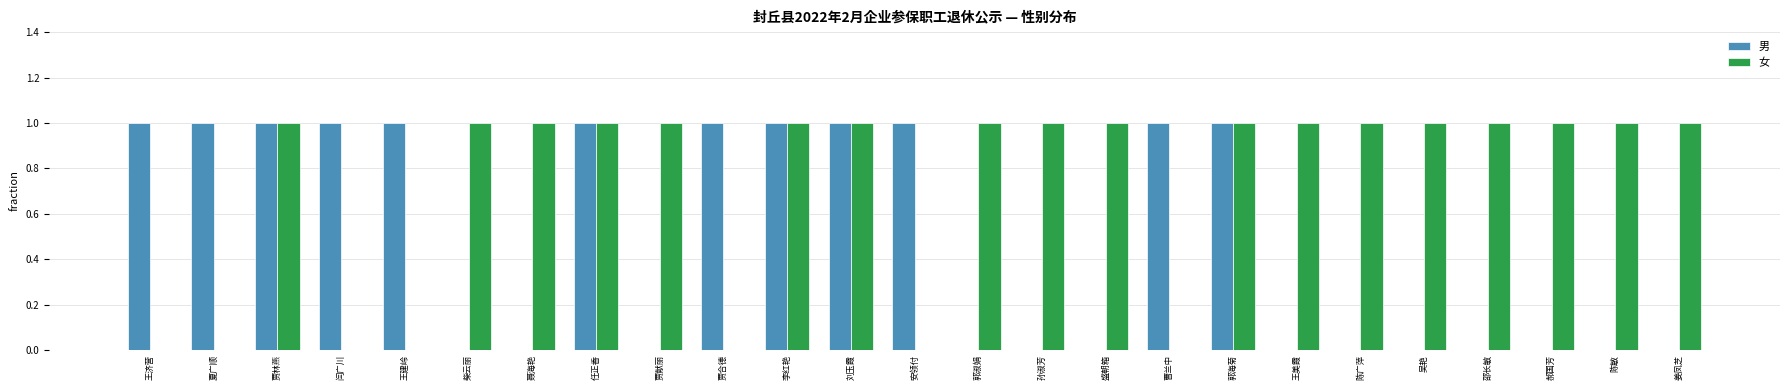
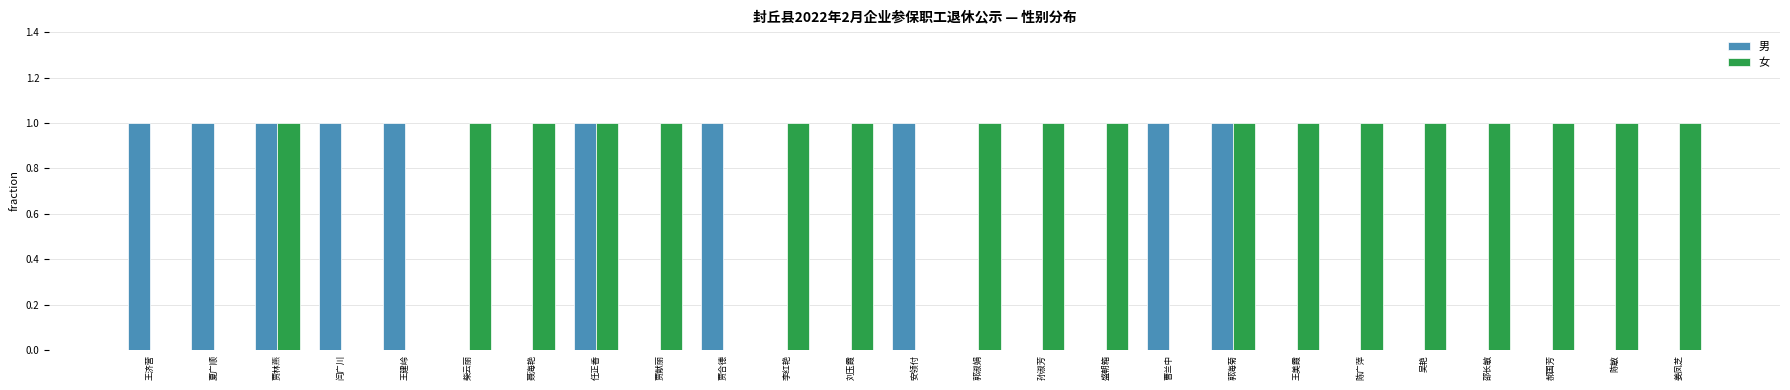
男, 李红艳: 1 -> 0
男, 刘玉霞: 1 -> 0
